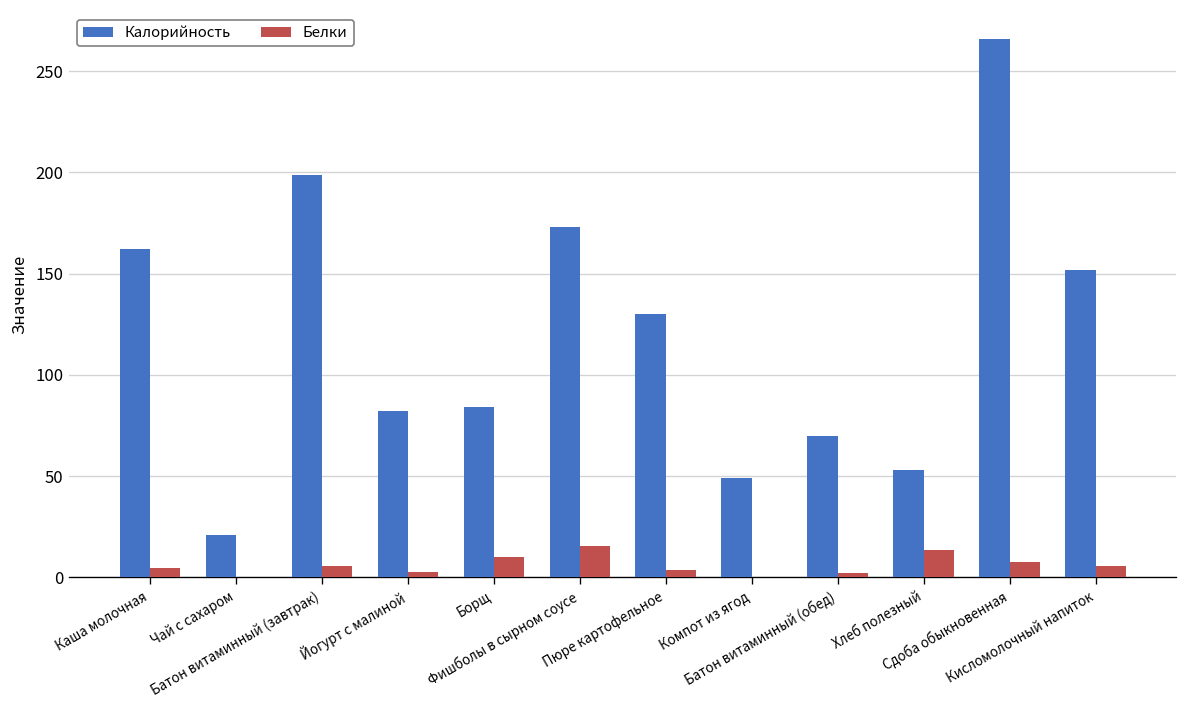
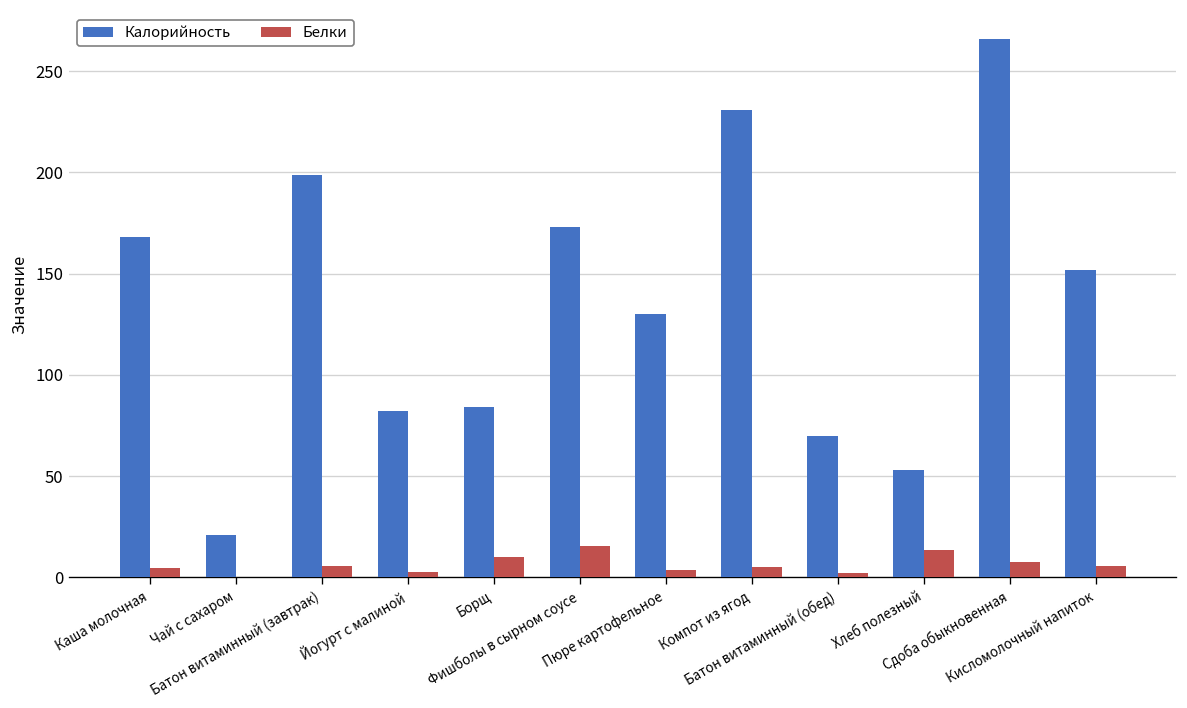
Калорийность, Каша молочная: 162 -> 168
Калорийность, Компот из ягод: 49 -> 231
Белки, Компот из ягод: 0 -> 5
